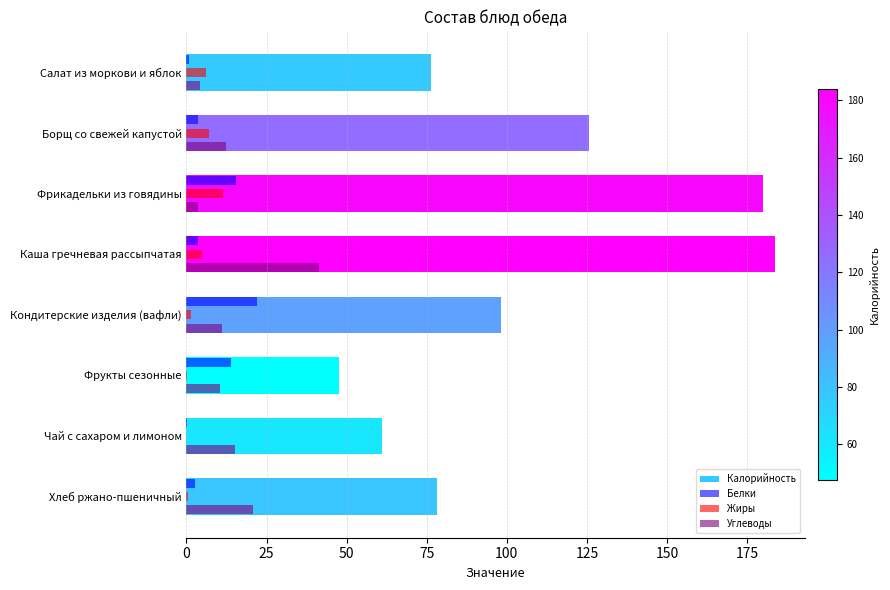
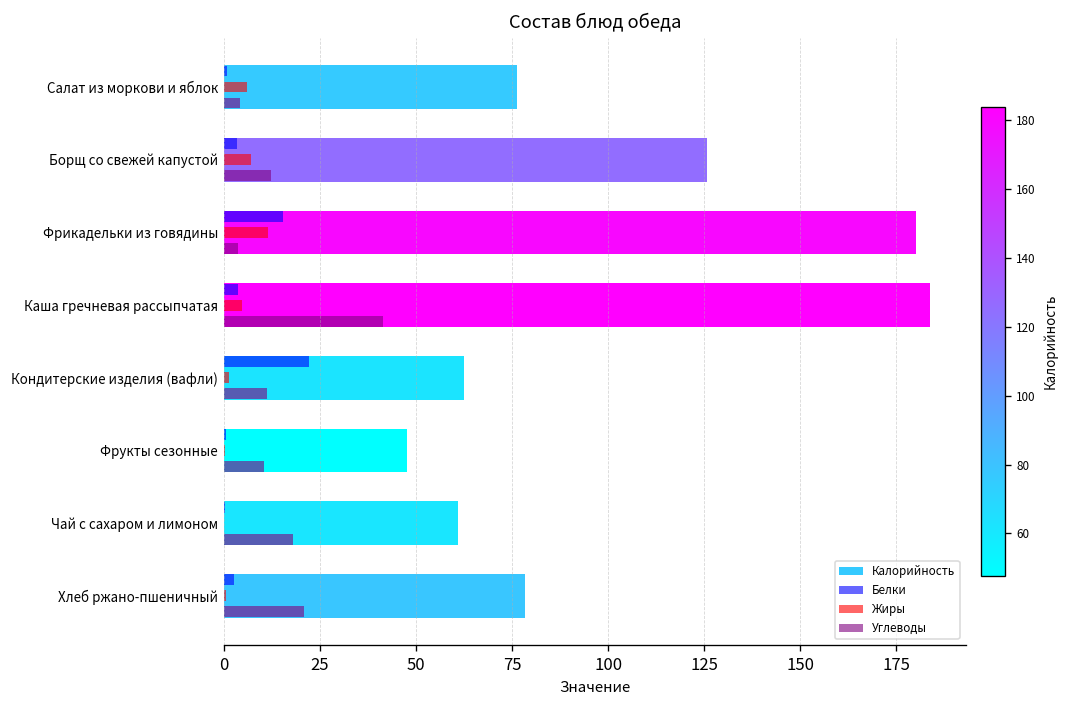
Калорийность, Кондитерские изделия (вафли): 98 -> 63
Белки, Фрукты сезонные: 14 -> 1
Углеводы, Чай с сахаром и лимоном: 15 -> 18
